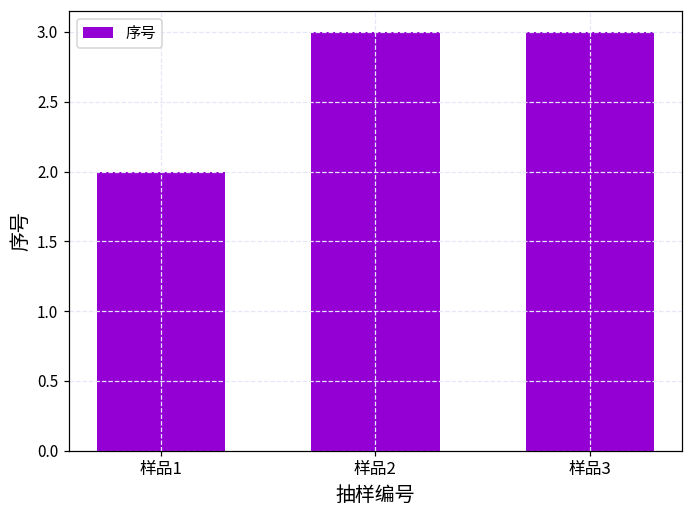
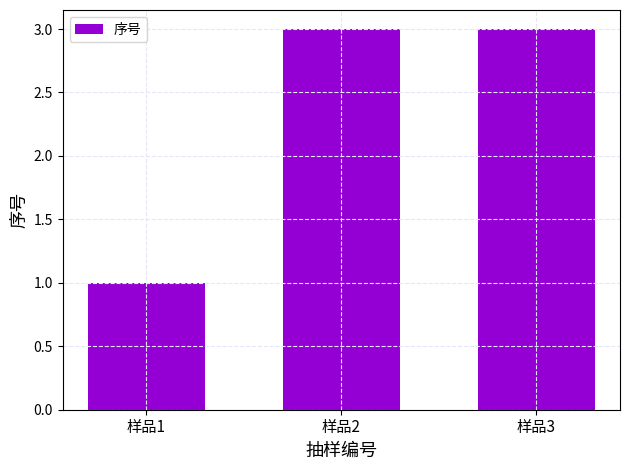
样品1: 2 -> 1
